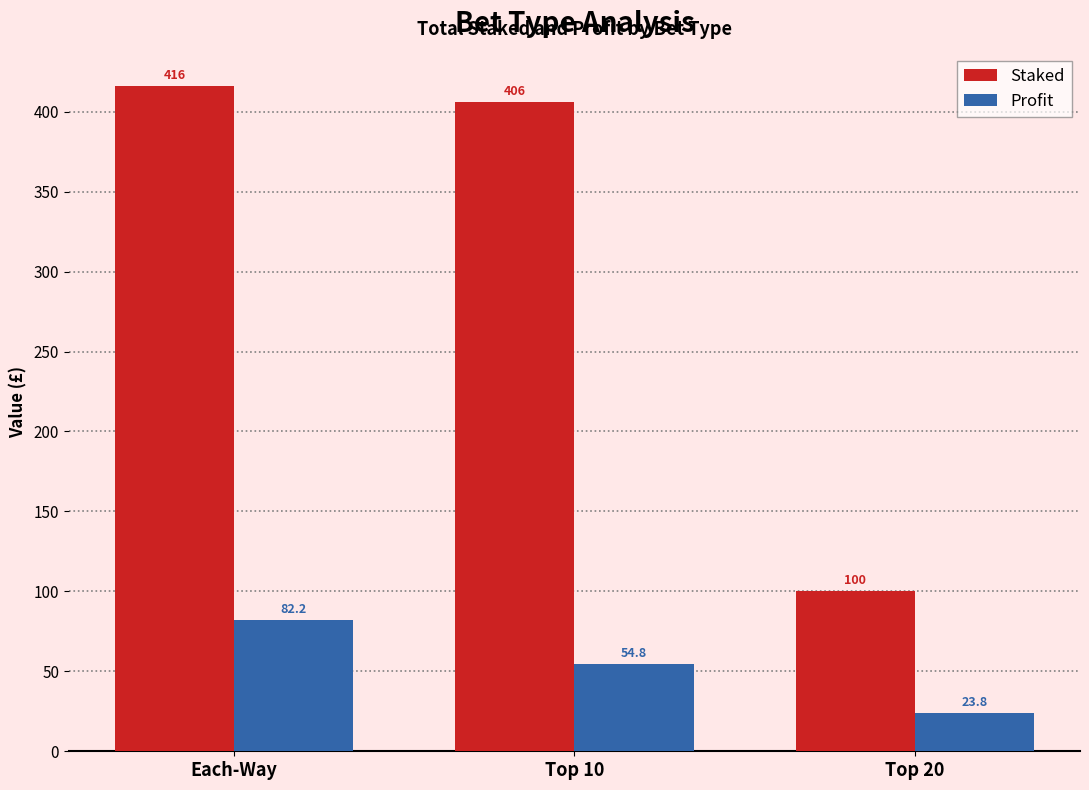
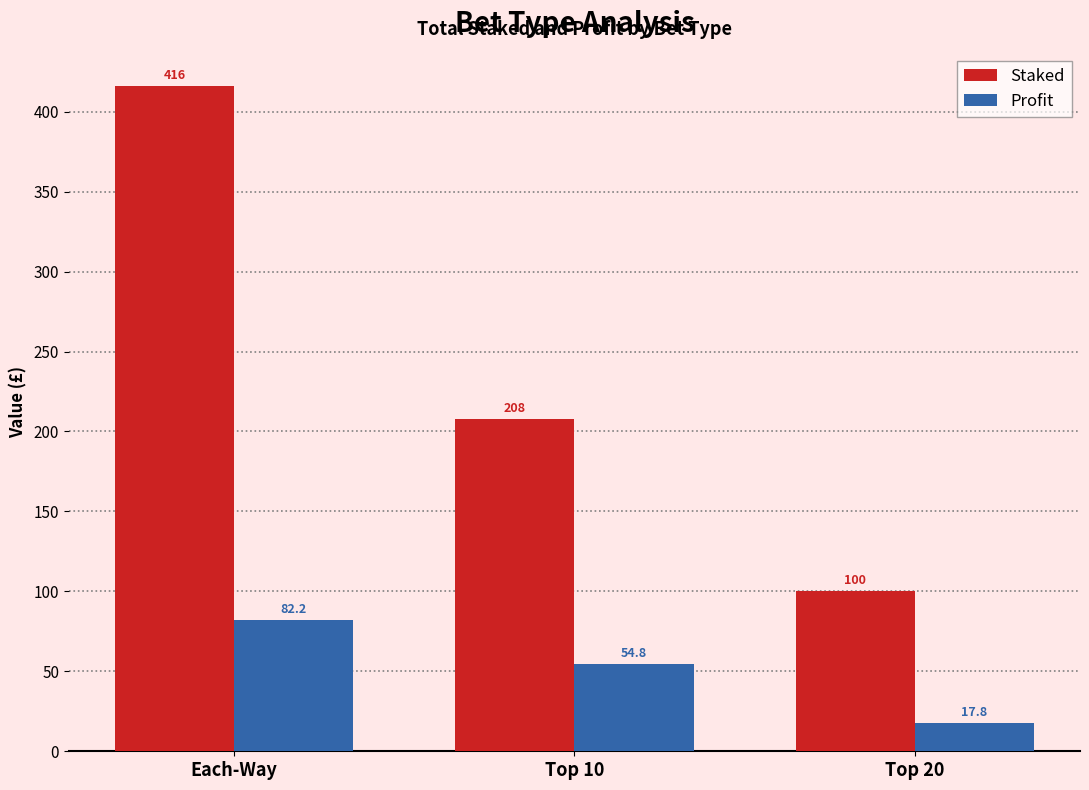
Staked, Top 10: 406 -> 208
Profit, Top 20: 23.8 -> 17.8
